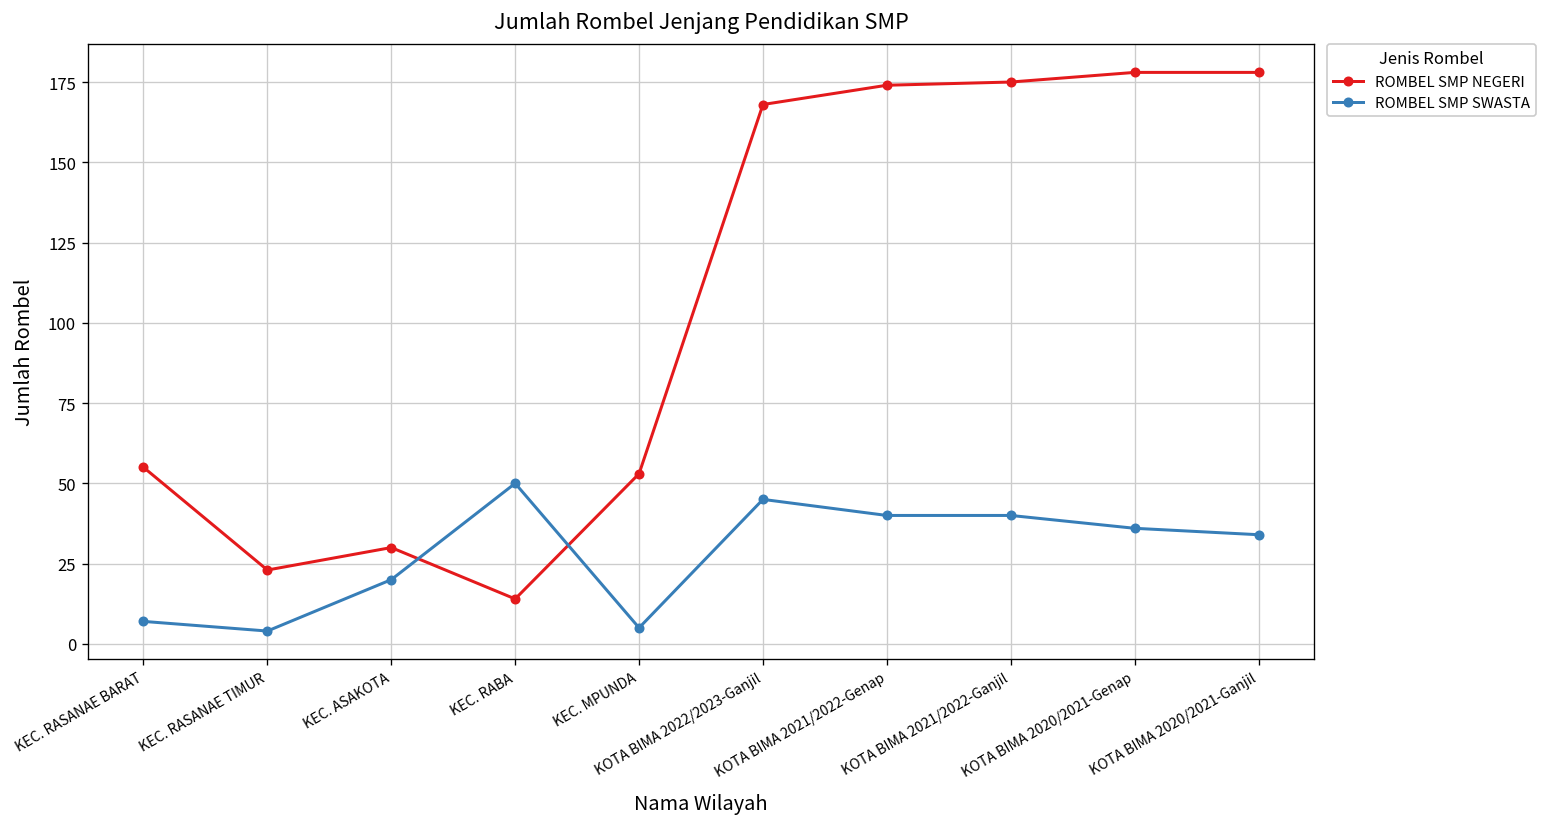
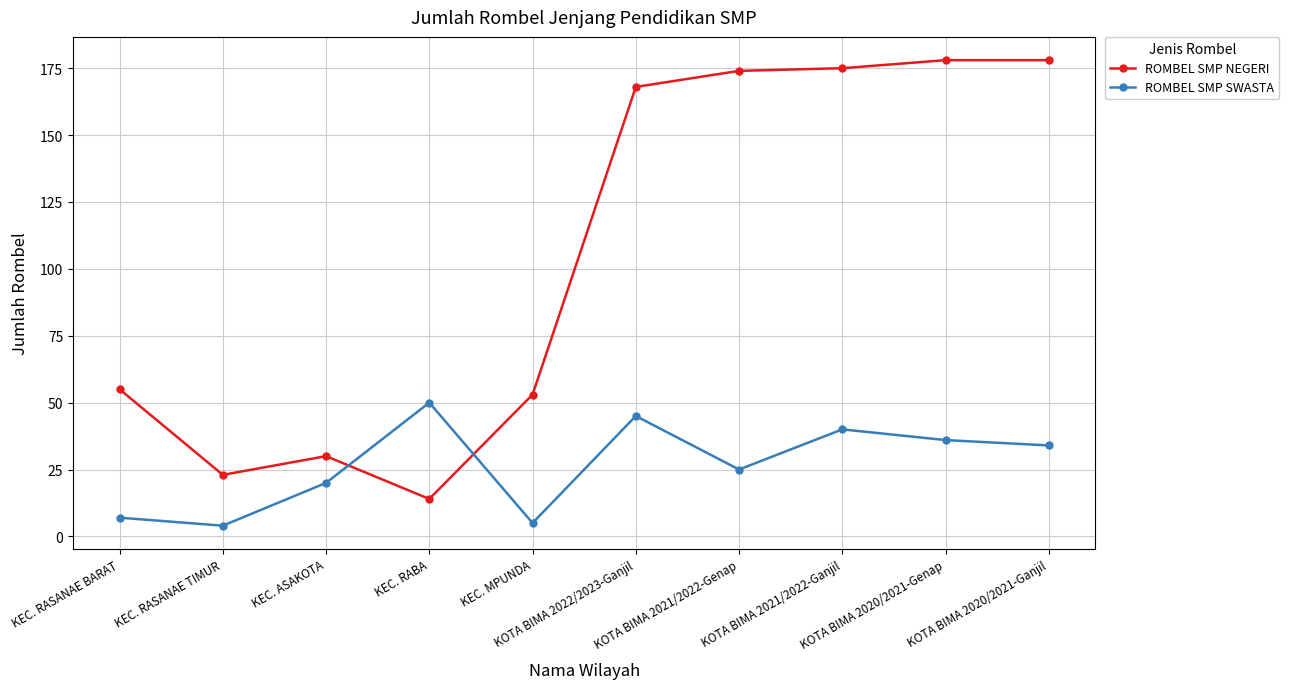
ROMBEL SMP SWASTA, KOTA BIMA 2021/2022-Genap: 40 -> 25
